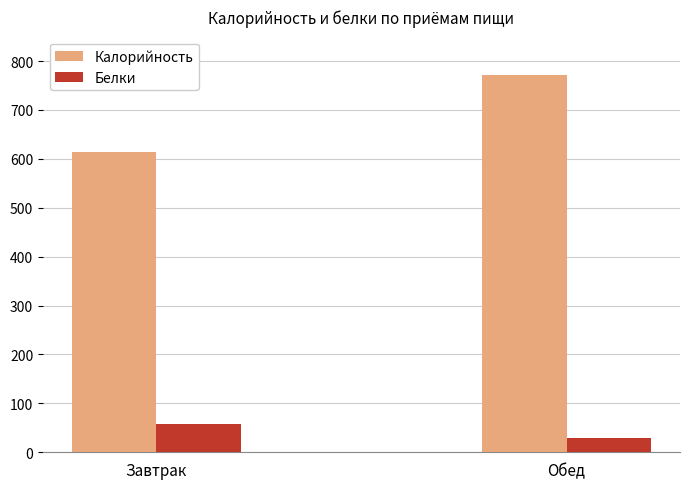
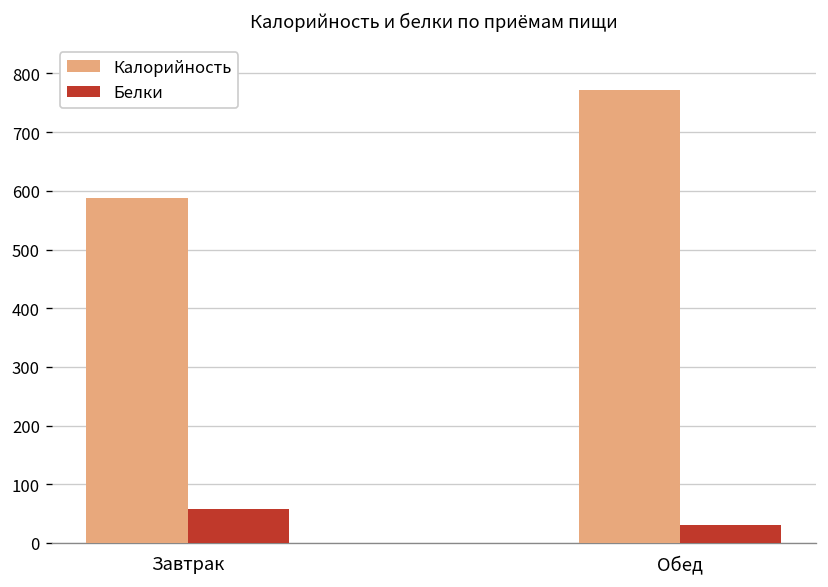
Калорийность, Завтрак: 620 -> 590
